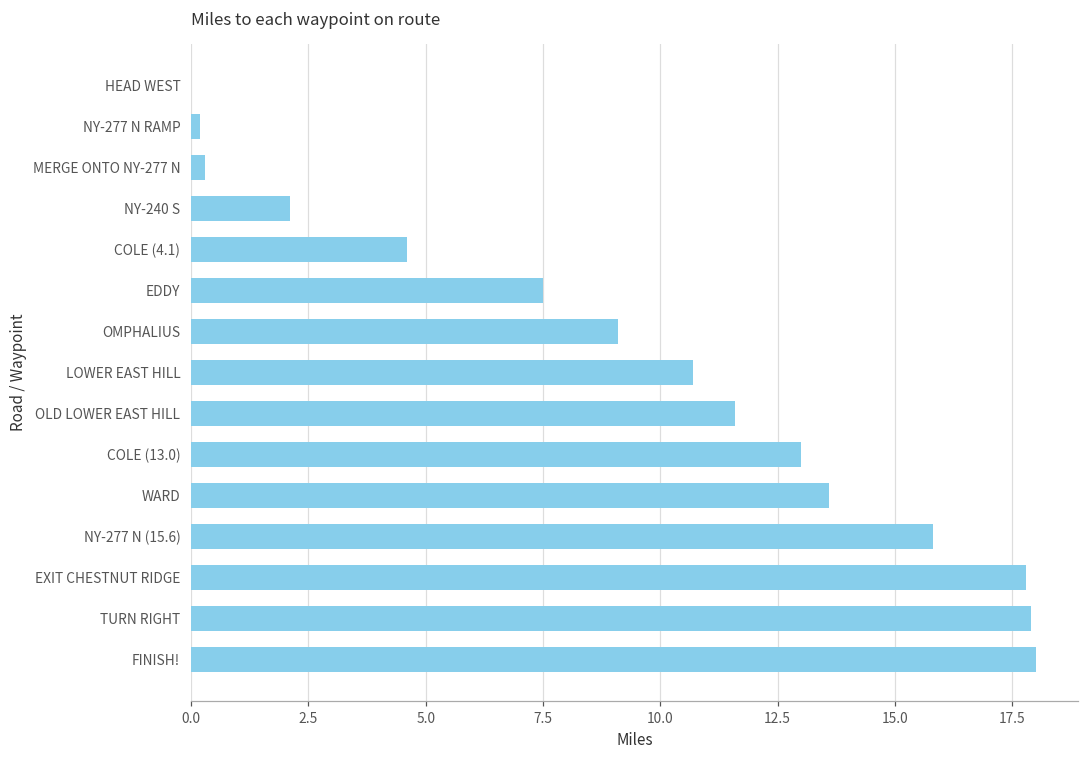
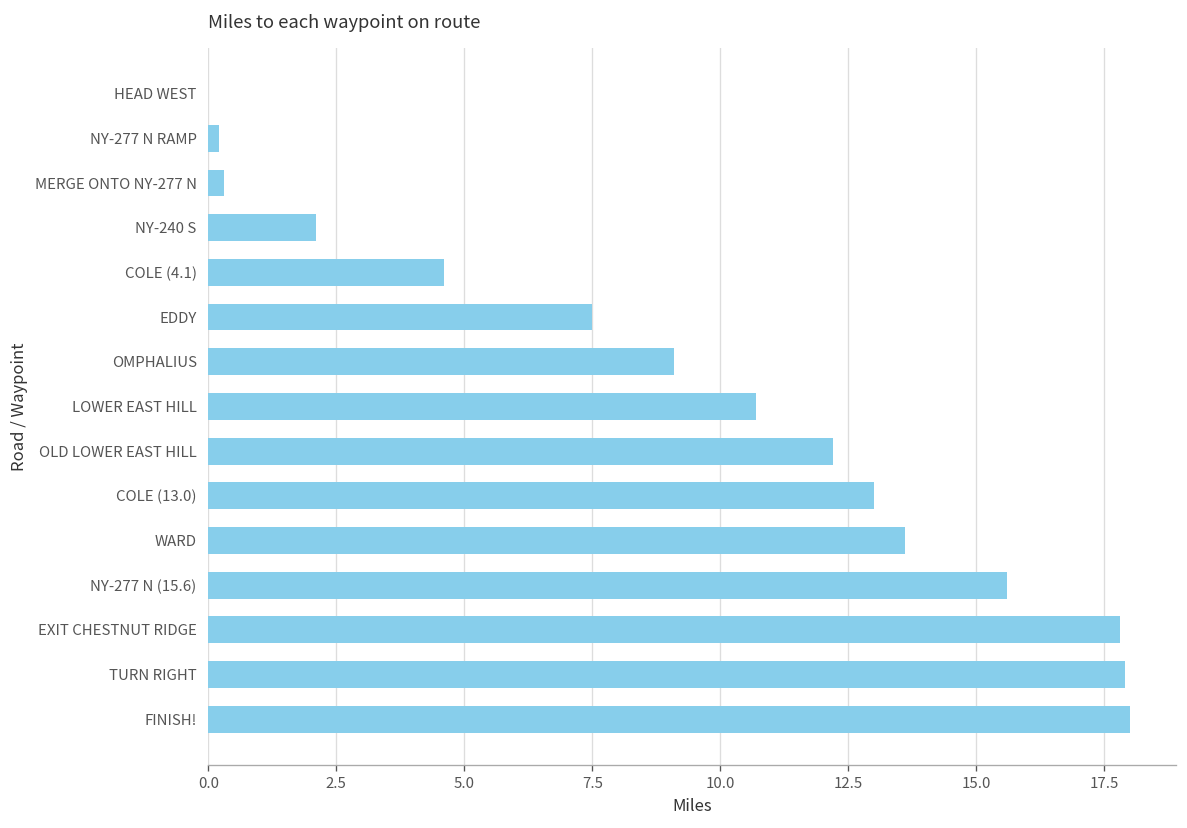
OLD LOWER EAST HILL: 11.6 -> 12.2
NY-277 N (15.6): 15.8 -> 15.6
